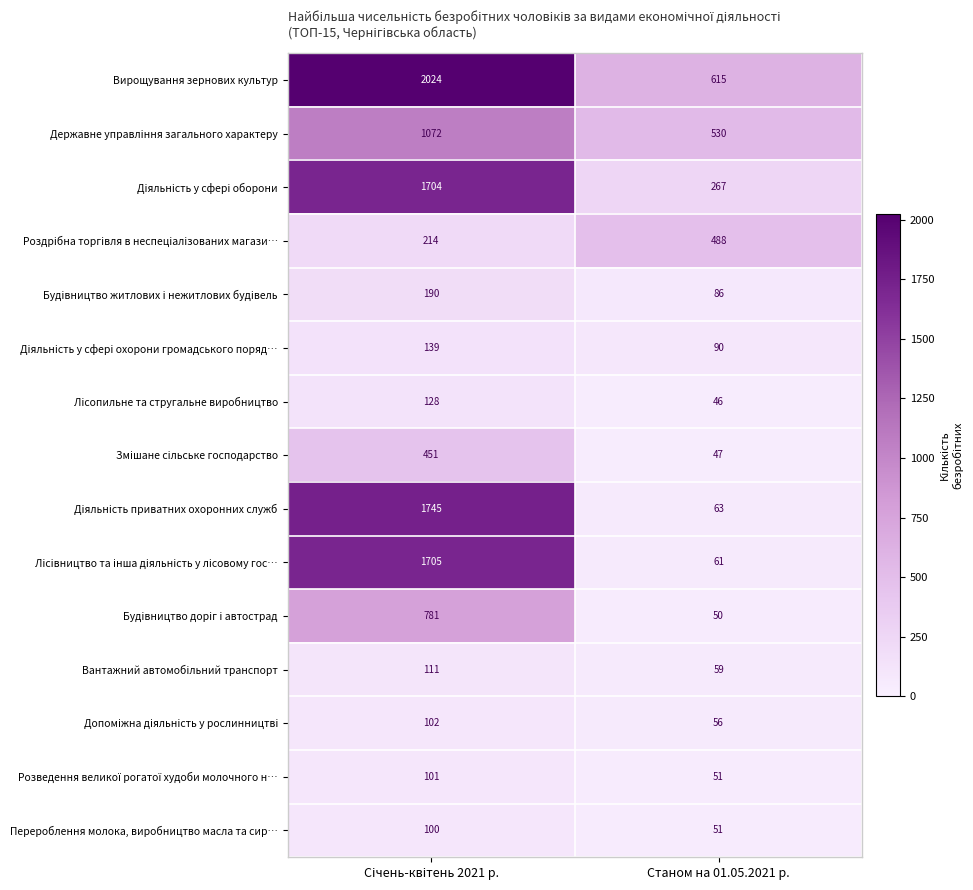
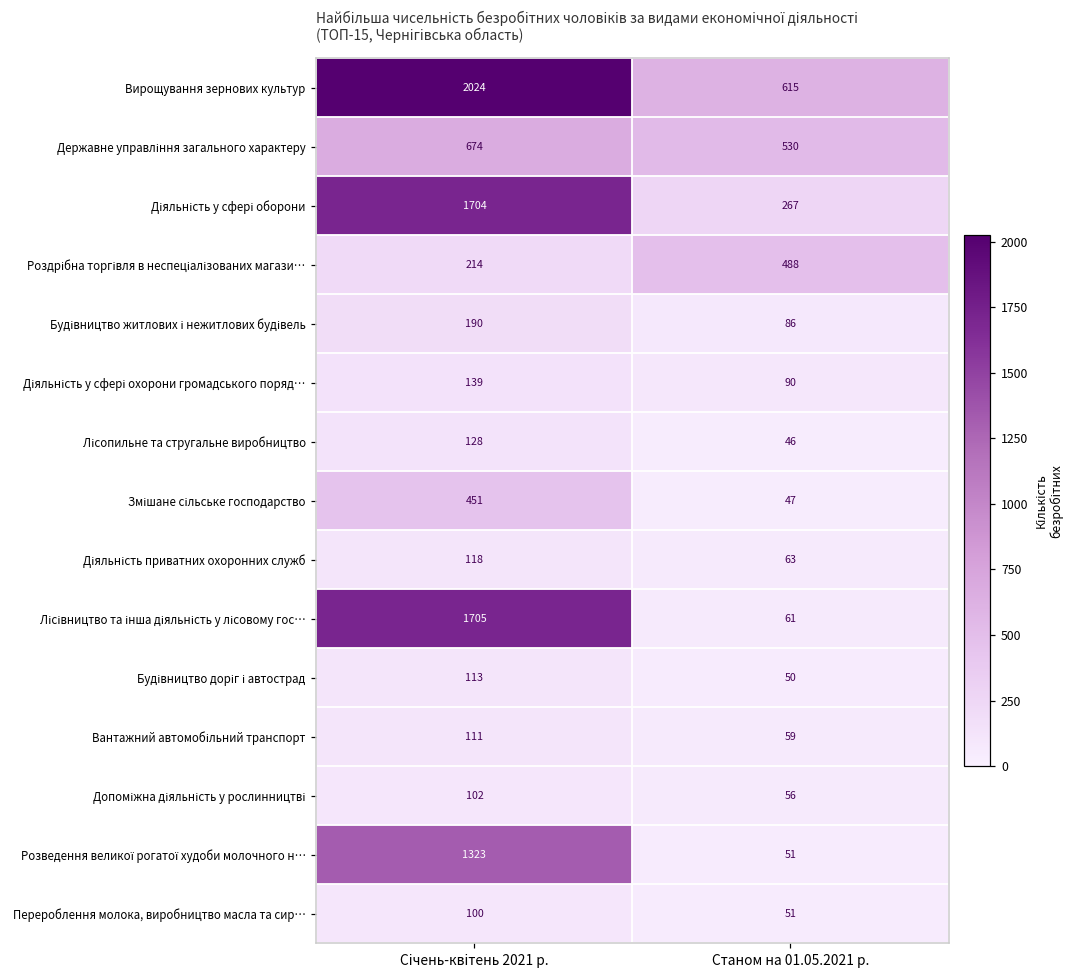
Державне управління загального характеру, Січень-квітень 2021 р.: 1072 -> 674
Діяльність приватних охоронних служб, Січень-квітень 2021 р.: 1745 -> 118
Будівництво доріг і автострад, Січень-квітень 2021 р.: 781 -> 113
Розведення великої рогатої худоби молочного н…, Січень-квітень 2021 р.: 101 -> 1323
